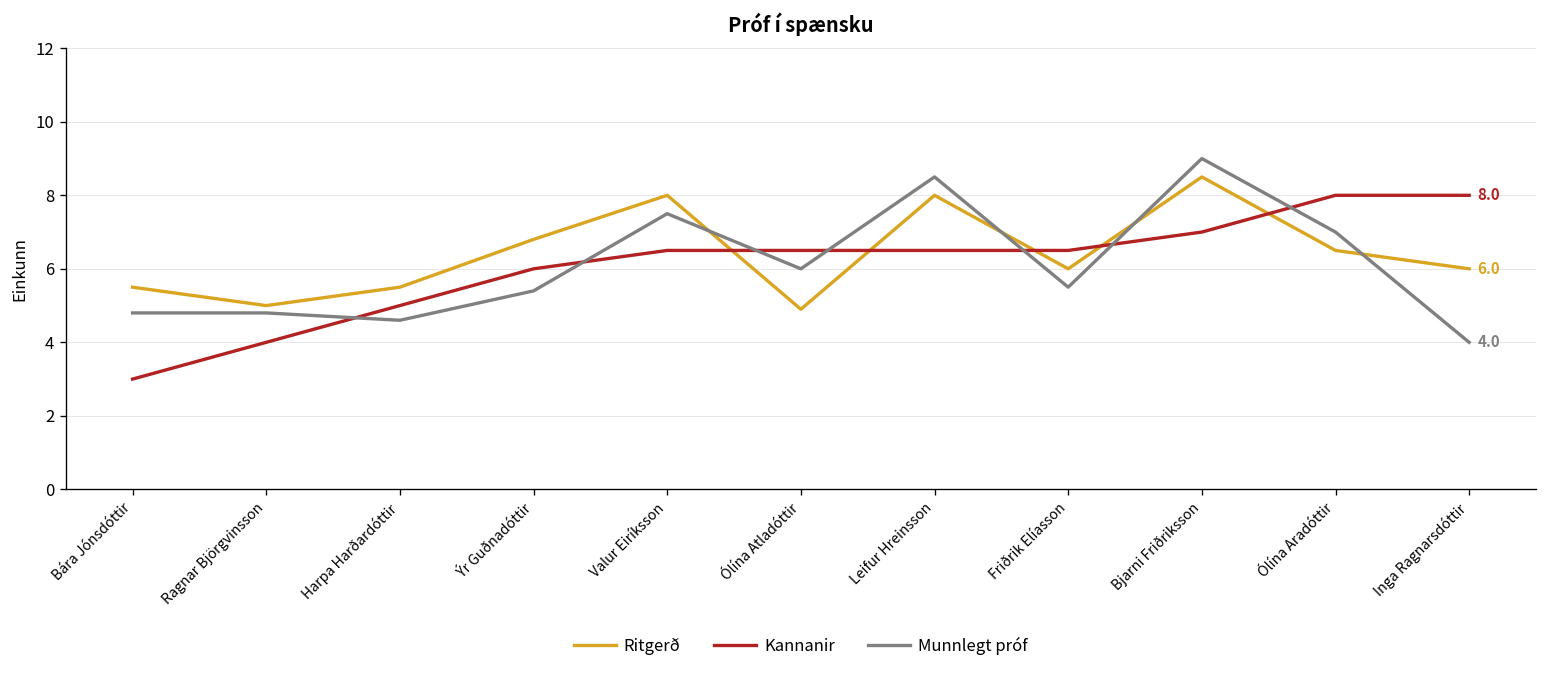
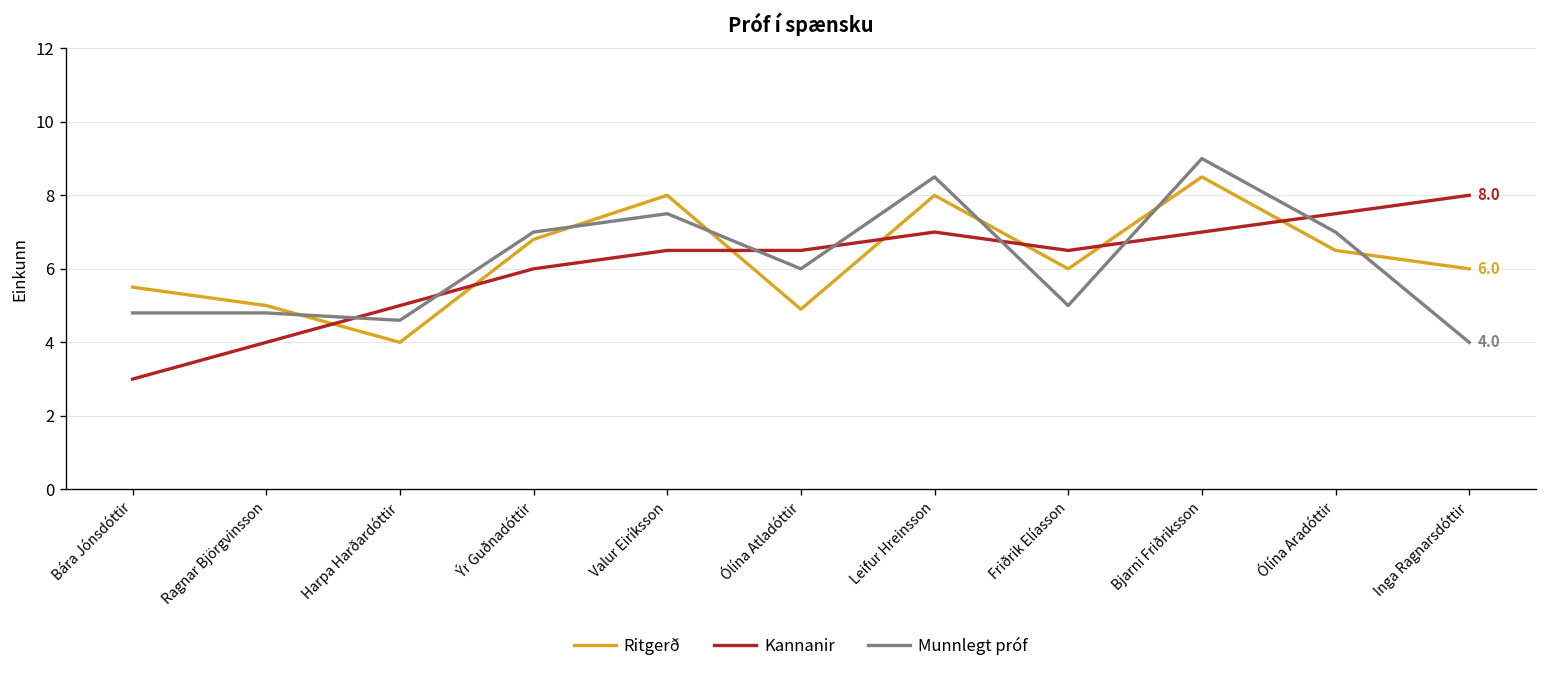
Ritgerð, Harpa Harðardóttir: 5.5 -> 4.0
Munnlegt próf, Ýr Guðnadóttir: 5.4 -> 7.0
Kannanir, Leifur Hreinsson: 6.5 -> 7.0
Munnlegt próf, Friðrik Elíasson: 5.5 -> 5.0
Kannanir, Ólína Aradóttir: 8.0 -> 7.5
